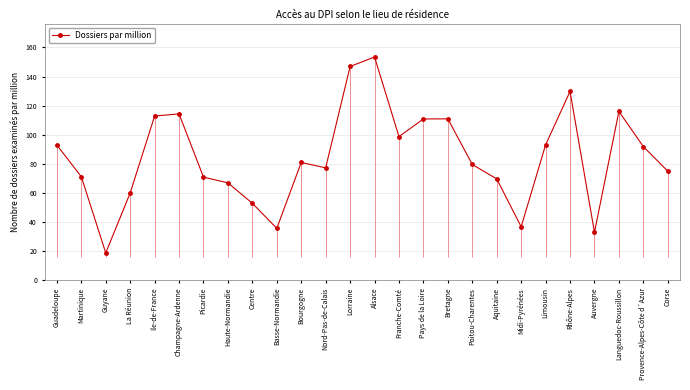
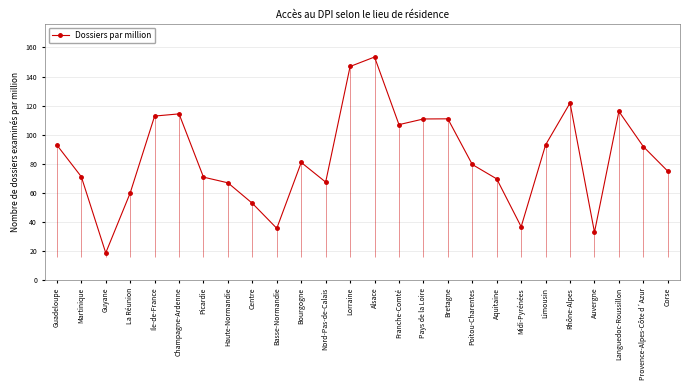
Nord-Pas-de-Calais: 77 -> 67
Franche-Comté: 99 -> 107
Rhône-Alpes: 130 -> 122
